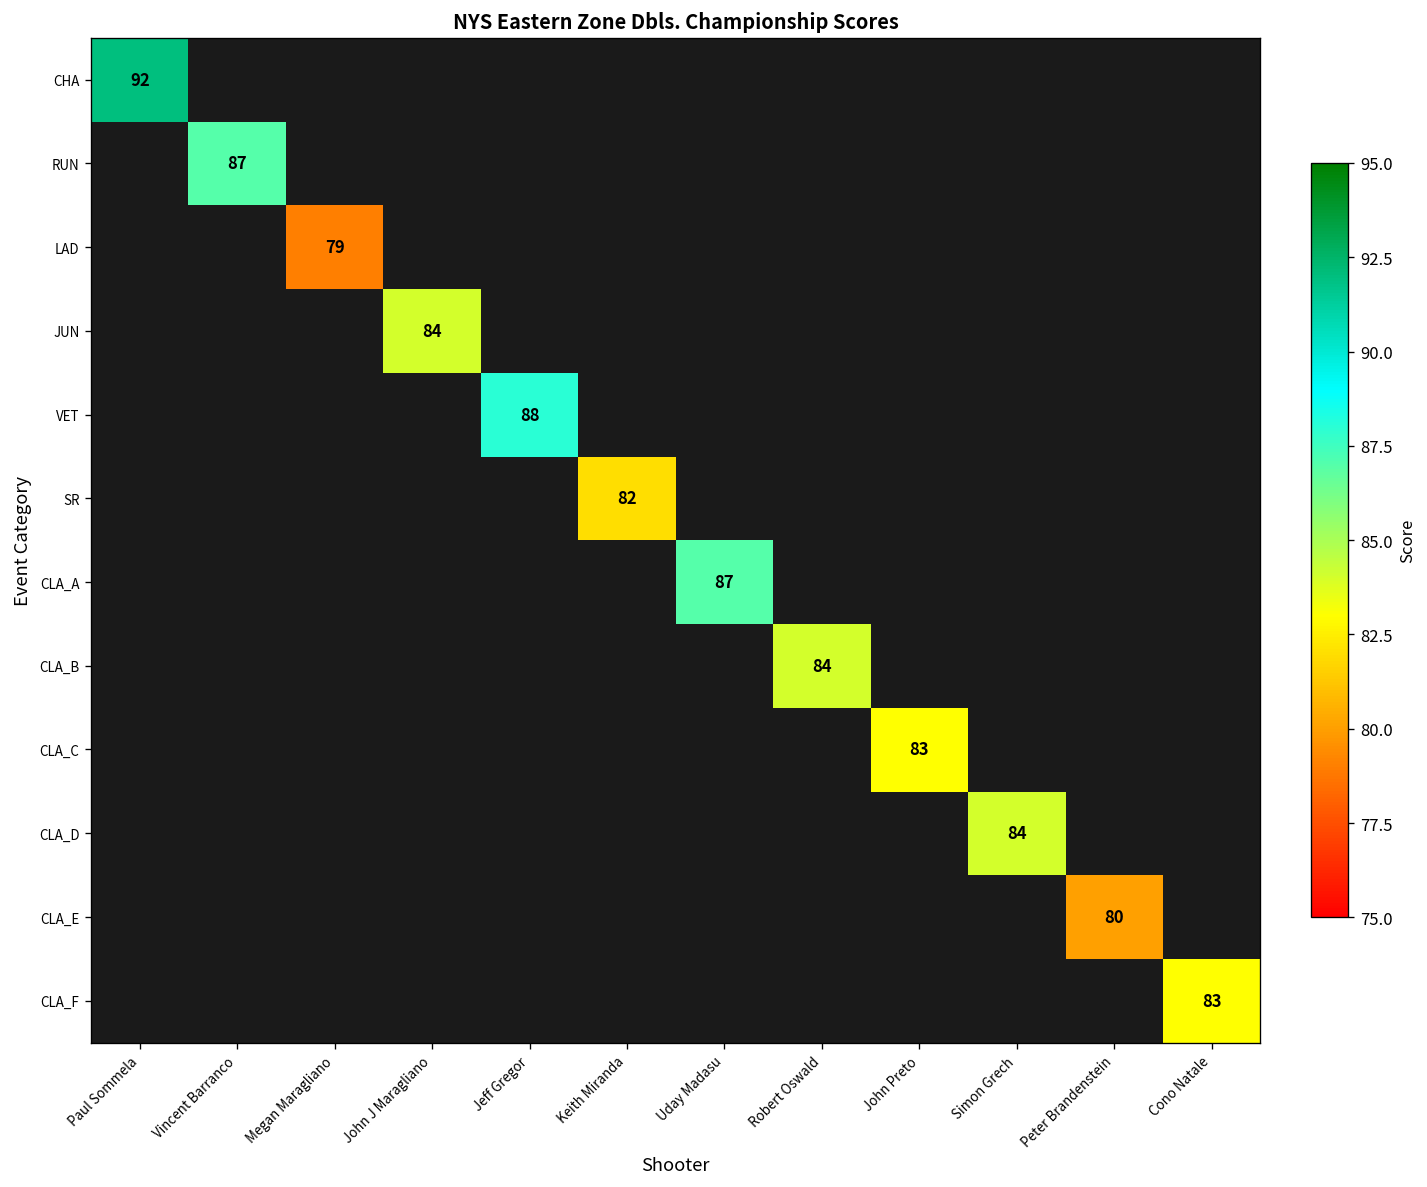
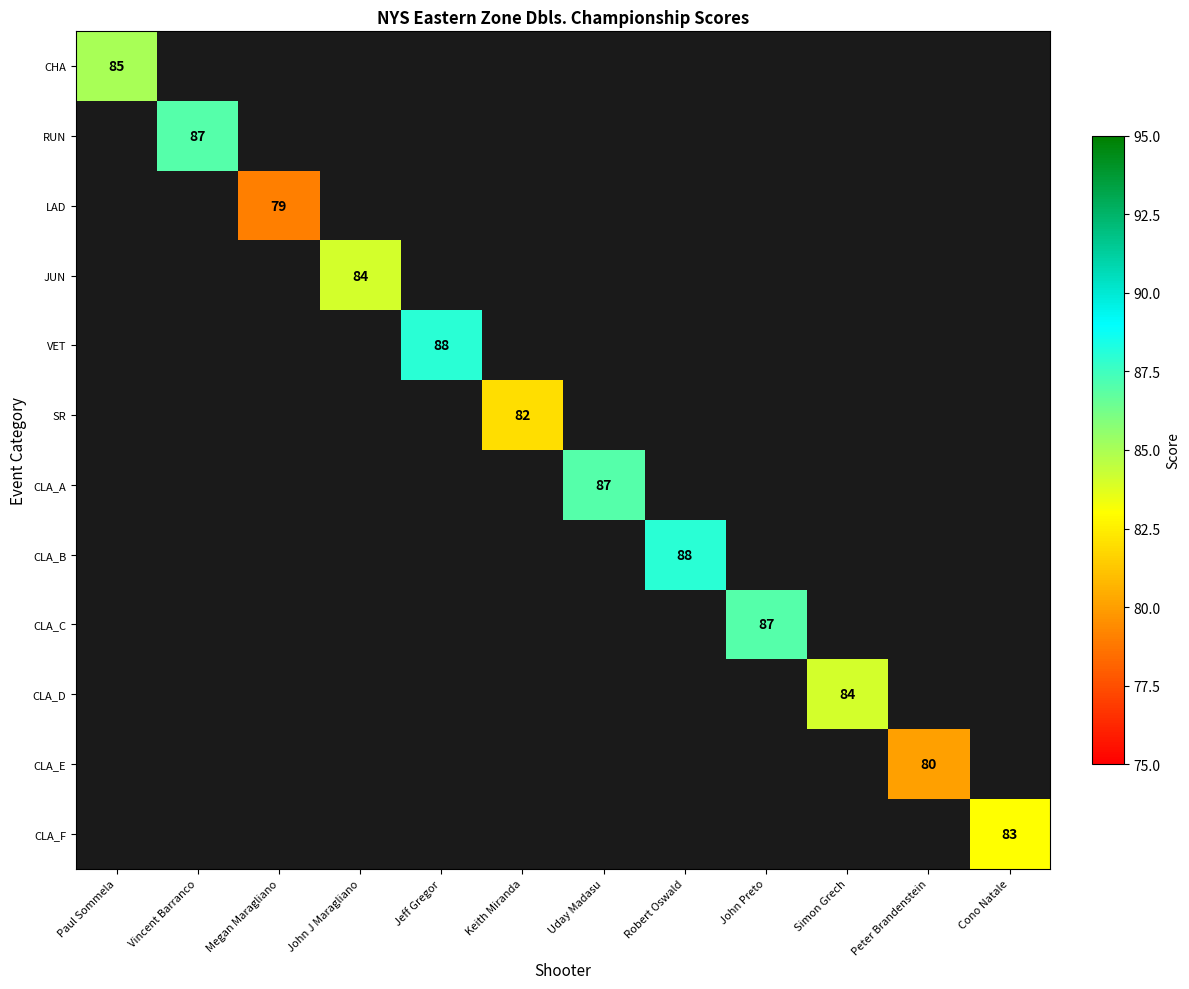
CHA, Paul Sommela: 92 -> 85
CLA_B, Robert Oswald: 84 -> 88
CLA_C, John Preto: 83 -> 87
